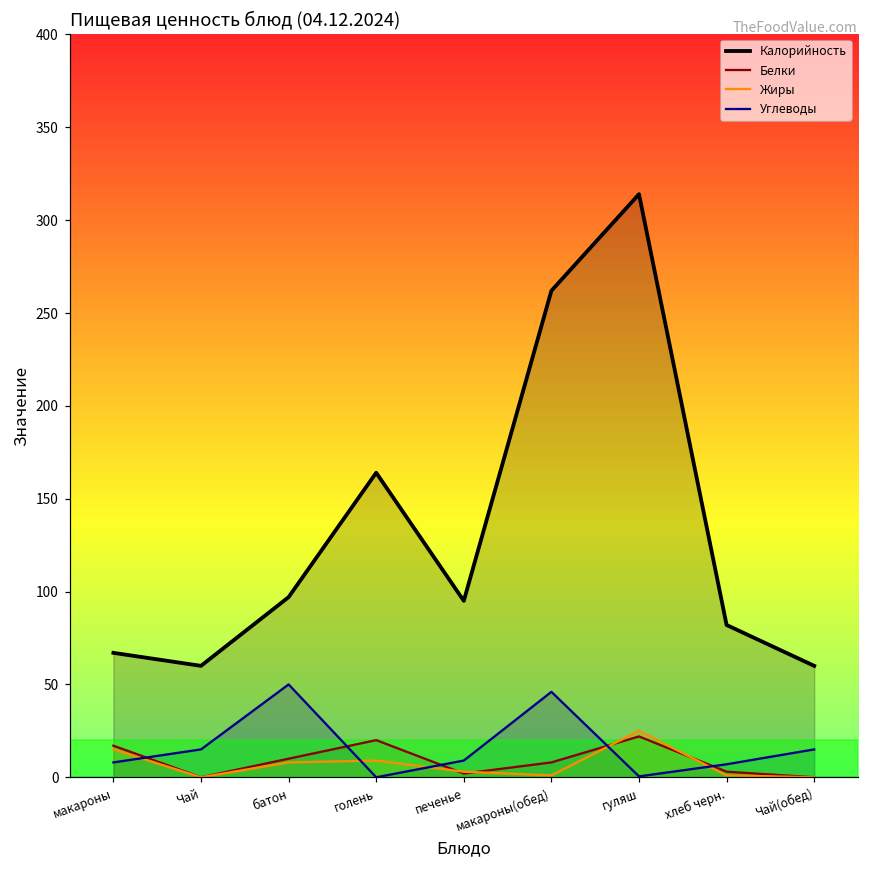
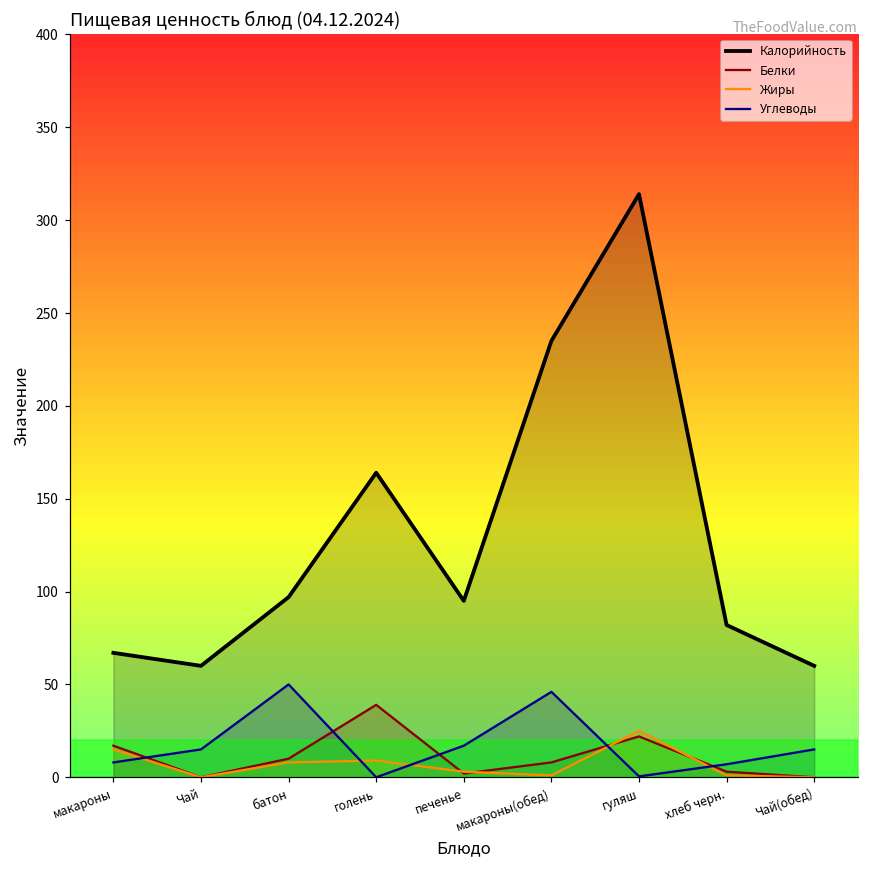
Белки, голень: 20 -> 39
Углеводы, печенье: 9 -> 17
Калорийность, макароны(обед): 262 -> 235
